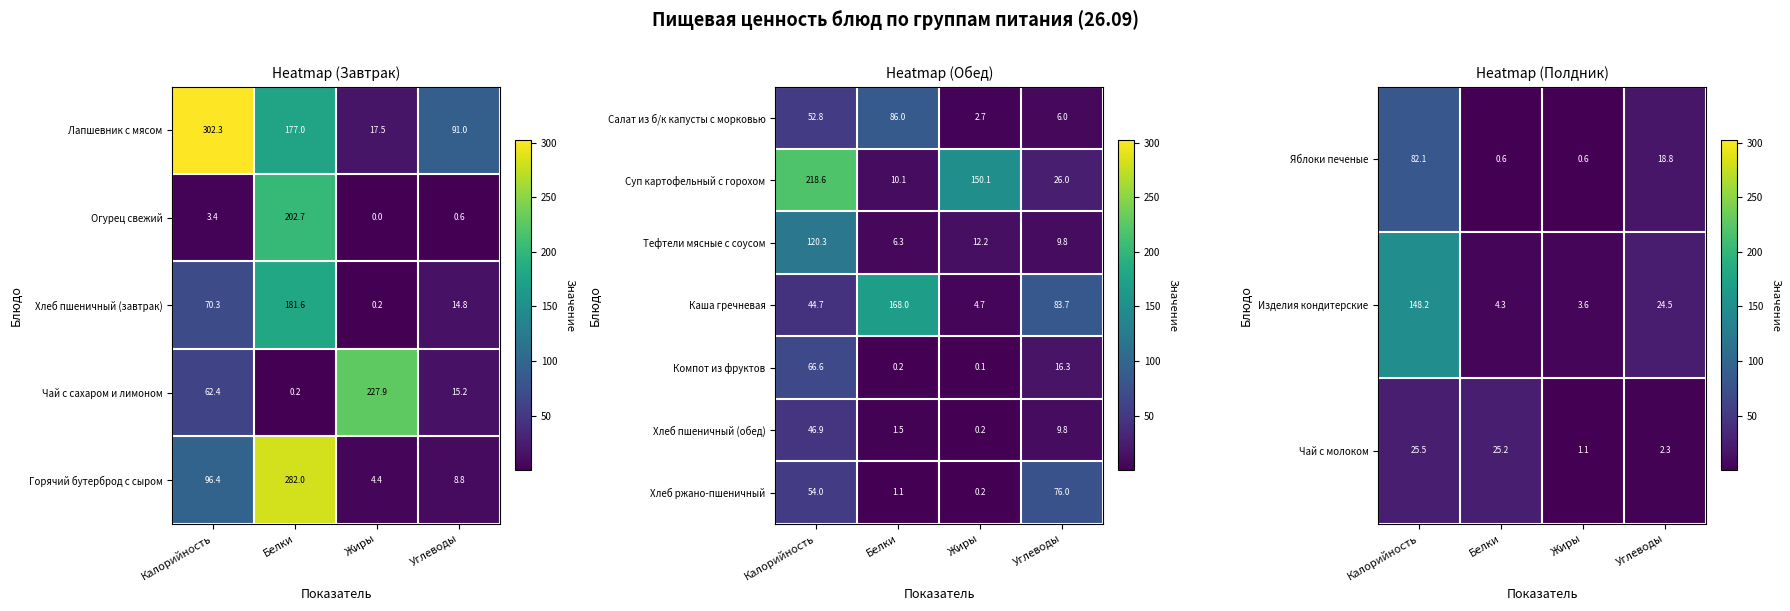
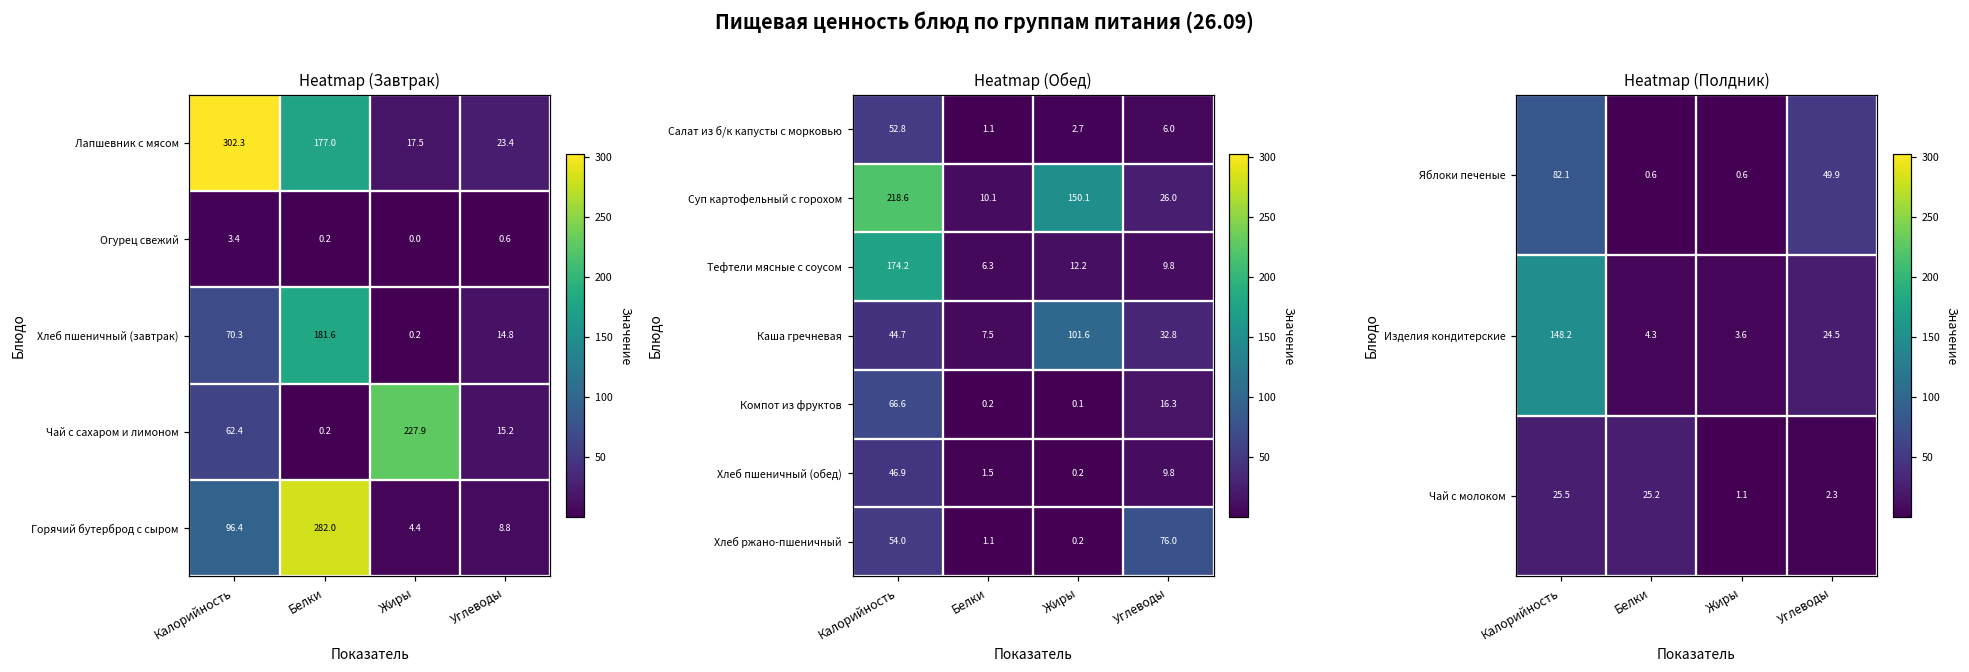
Heatmap (Завтрак), Лапшевник с мясом, Углеводы: 91.0 -> 23.4
Heatmap (Завтрак), Огурец свежий, Белки: 202.7 -> 0.2
Heatmap (Обед), Салат из б/к капусты с морковью, Белки: 86.0 -> 1.1
Heatmap (Обед), Тефтели мясные с соусом, Калорийность: 120.3 -> 174.2
Heatmap (Обед), Каша гречневая, Белки: 168.0 -> 7.5
Heatmap (Обед), Каша гречневая, Жиры: 4.7 -> 101.6
Heatmap (Обед), Каша гречневая, Углеводы: 83.7 -> 32.8
Heatmap (Полдник), Яблоки печеные, Углеводы: 18.8 -> 49.9
